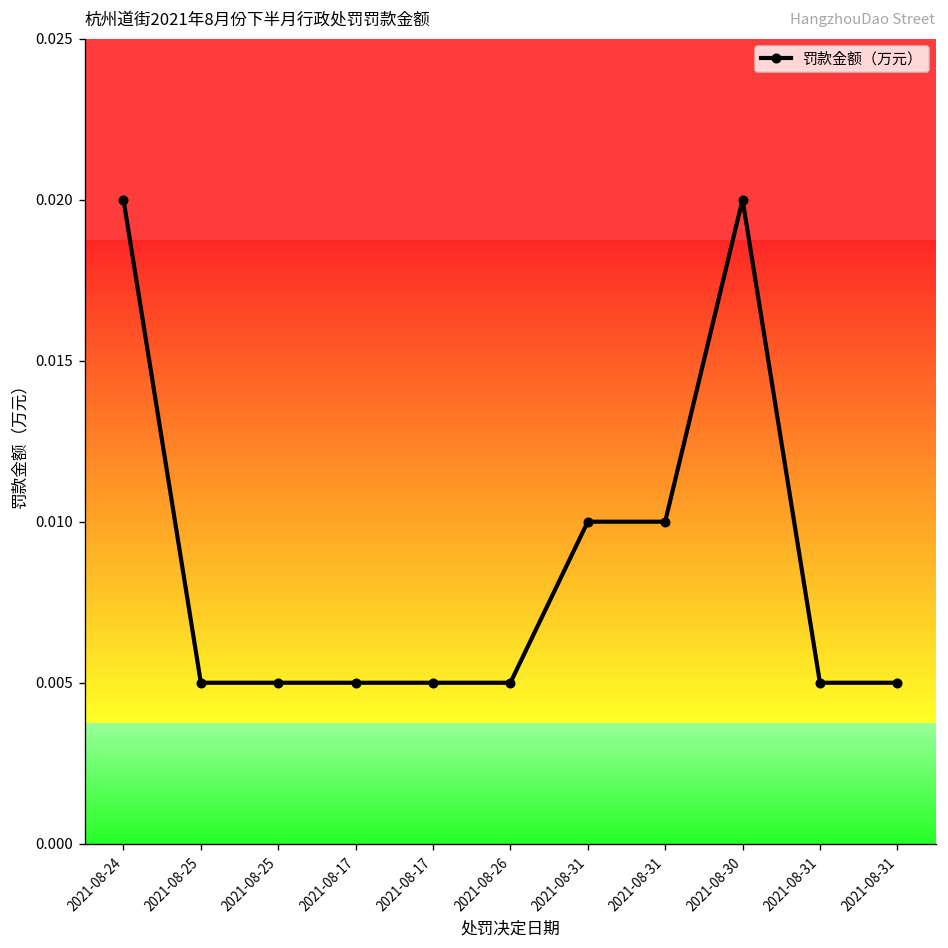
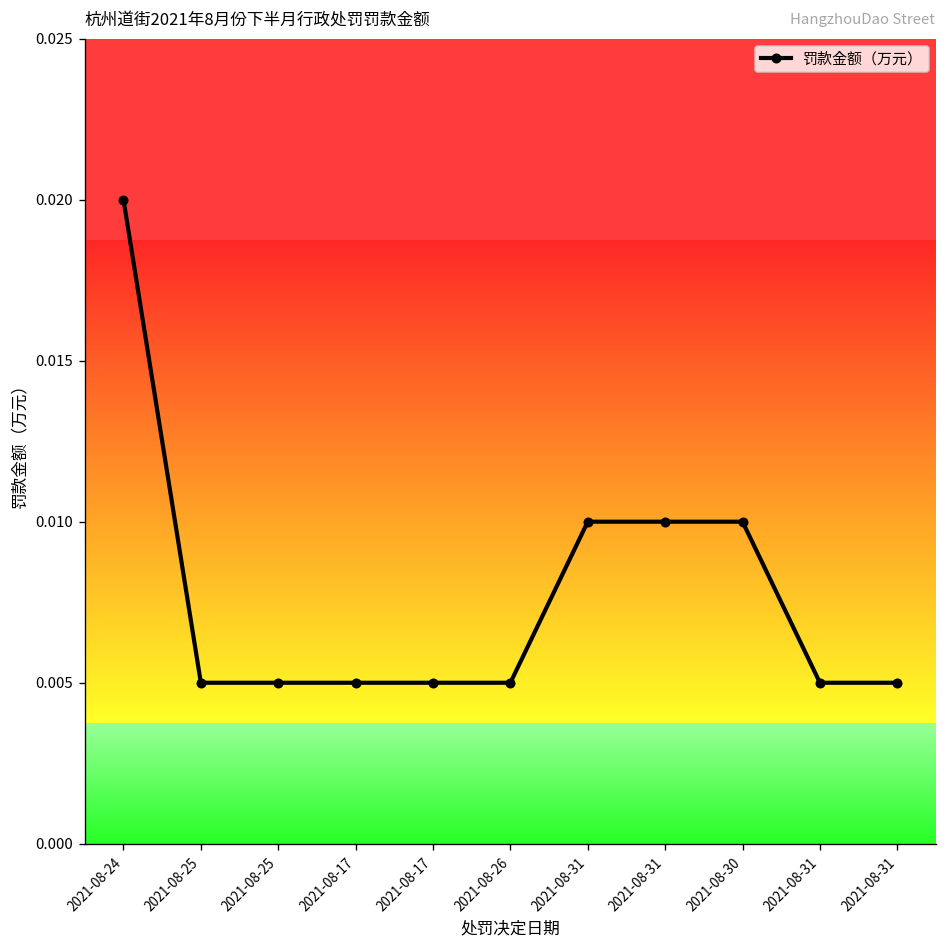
2021-08-30: 0.02 -> 0.01
